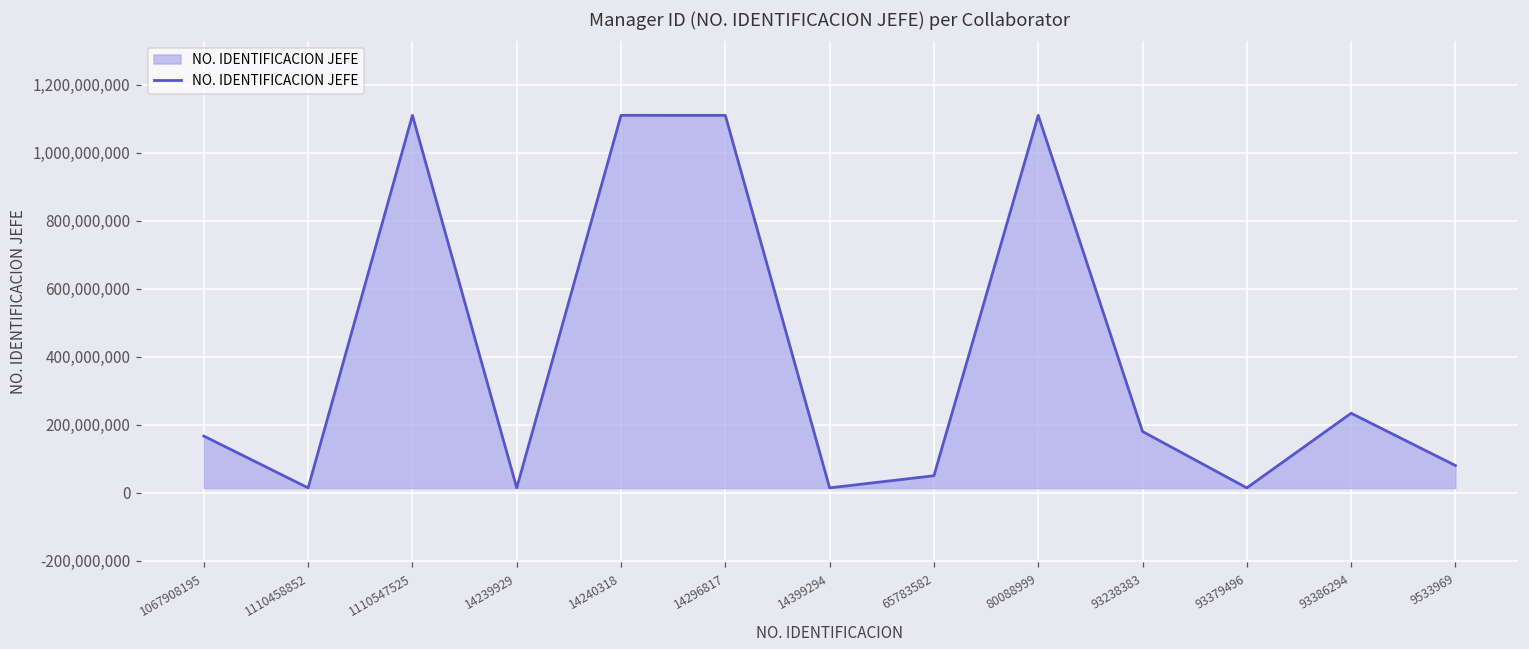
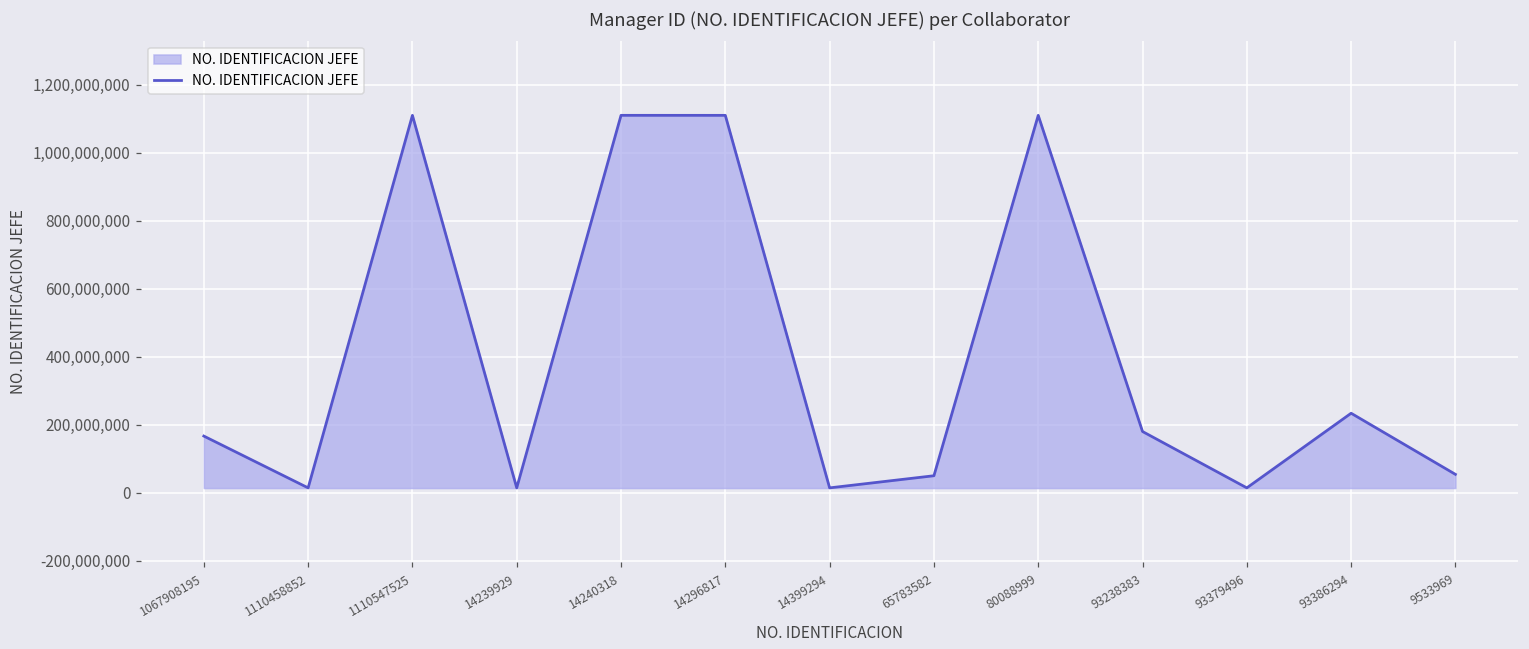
9533969: 80,000,000 -> 50,000,000
